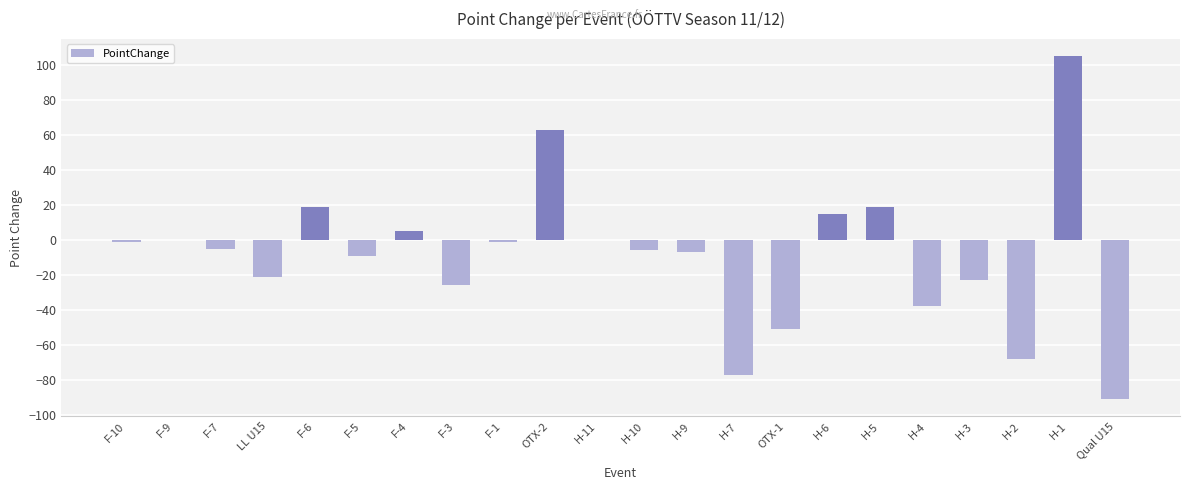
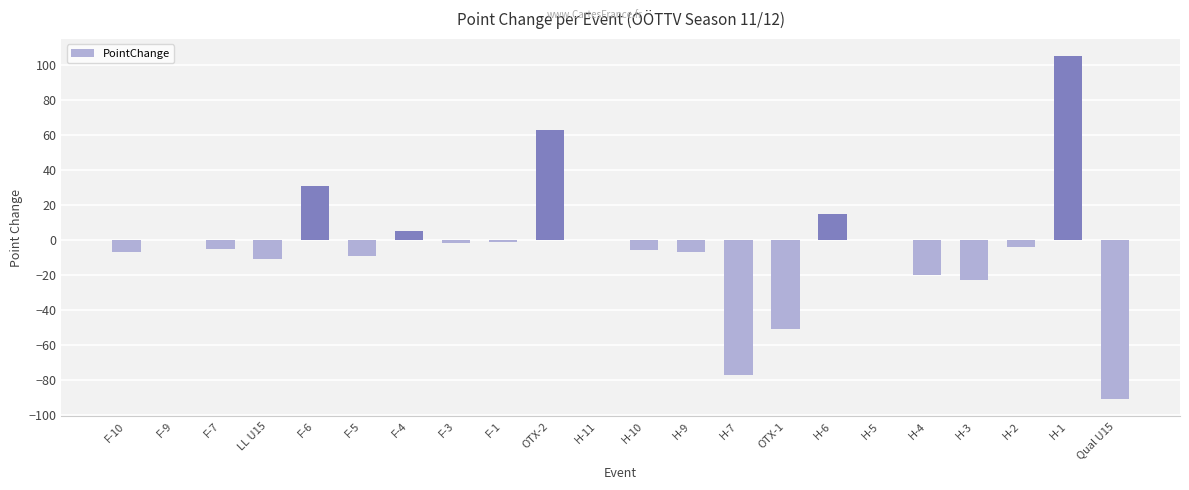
F-10: -1 -> -7
LL U15: -21 -> -11
F-6: 19 -> 31
F-3: -26 -> -2
H-5: 19 -> 0
H-4: -38 -> -20
H-2: -68 -> -4
